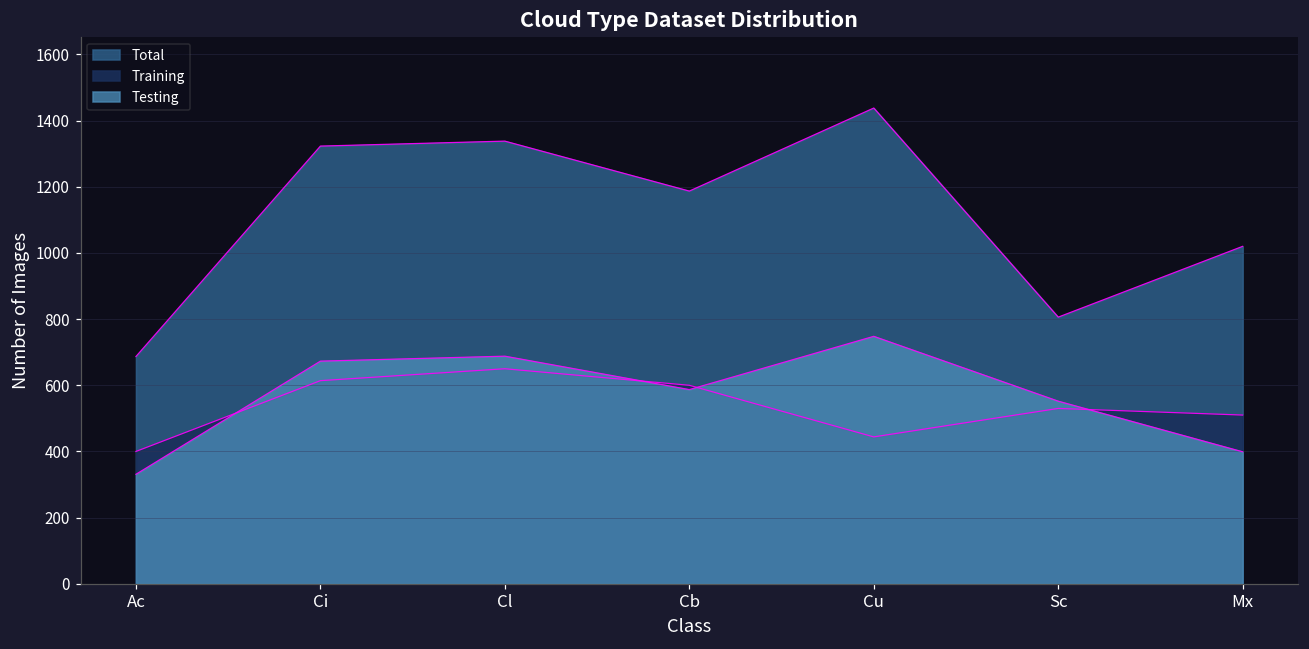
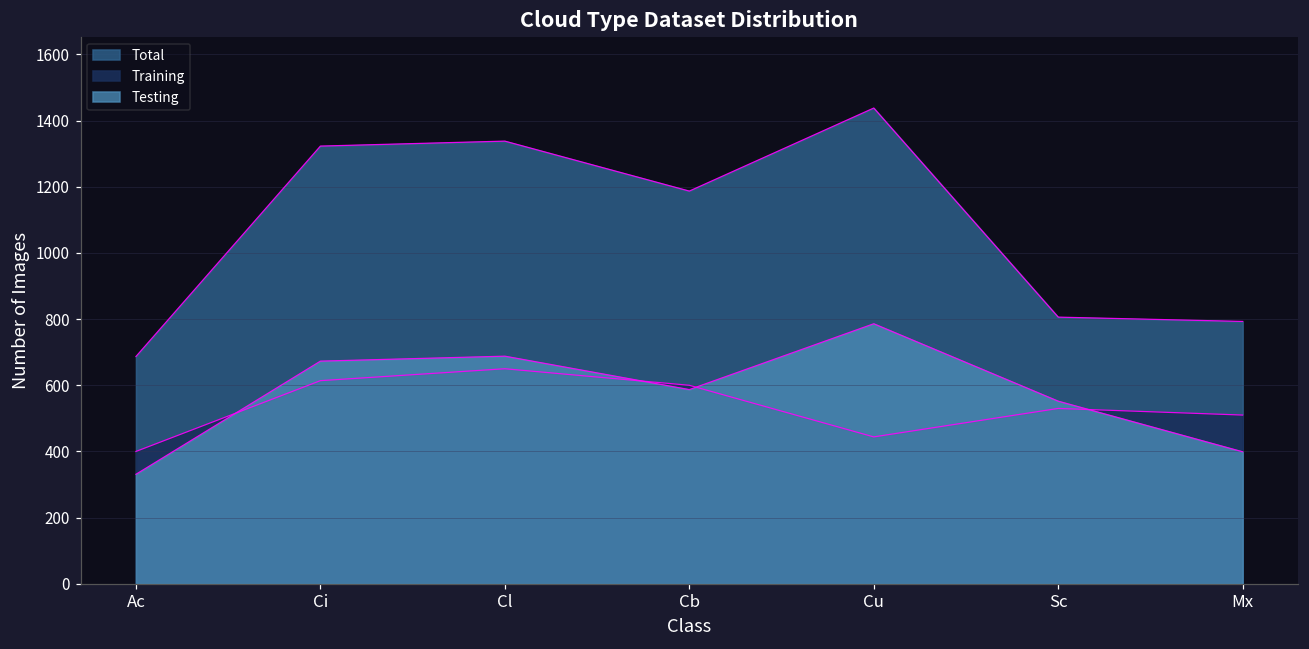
Testing, Cu: 750 -> 790
Total, Mx: 1020 -> 790
